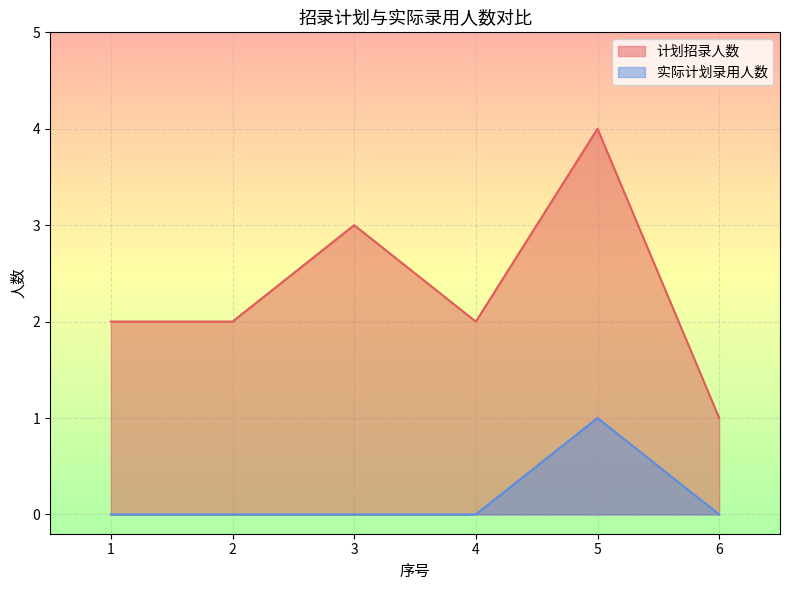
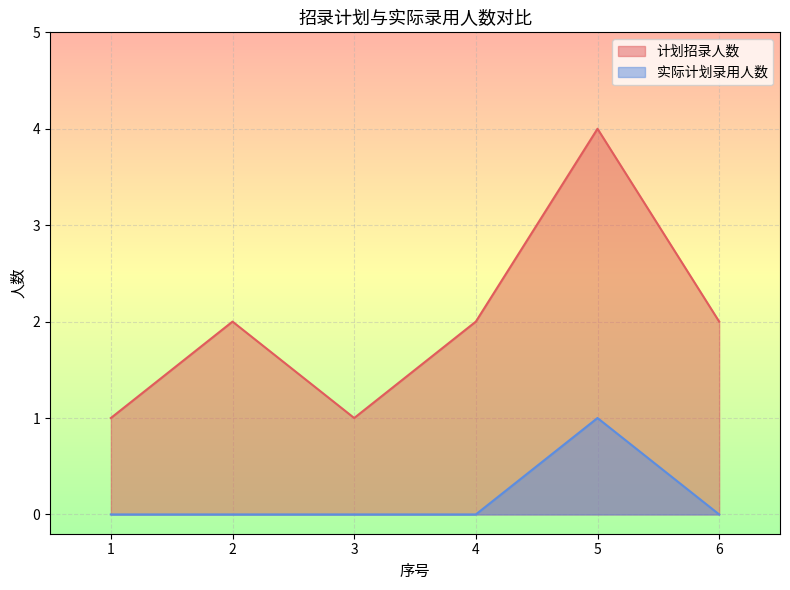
计划招录人数, 1: 2 -> 1
计划招录人数, 3: 3 -> 1
计划招录人数, 6: 1 -> 2
